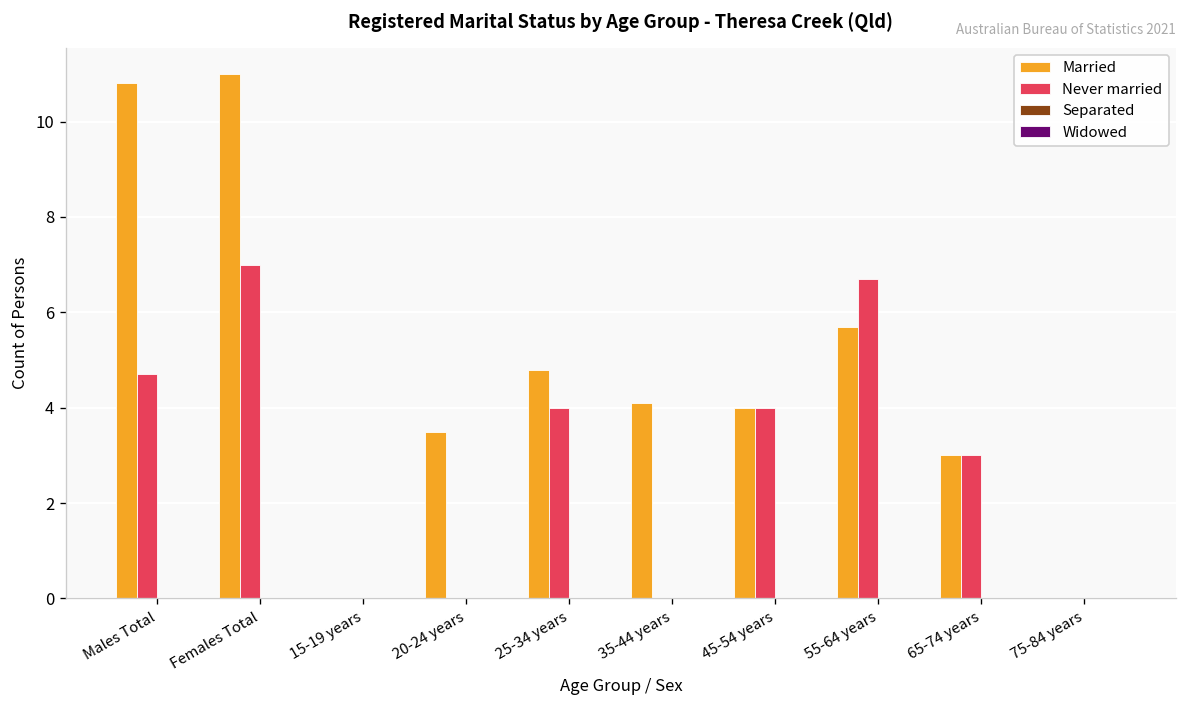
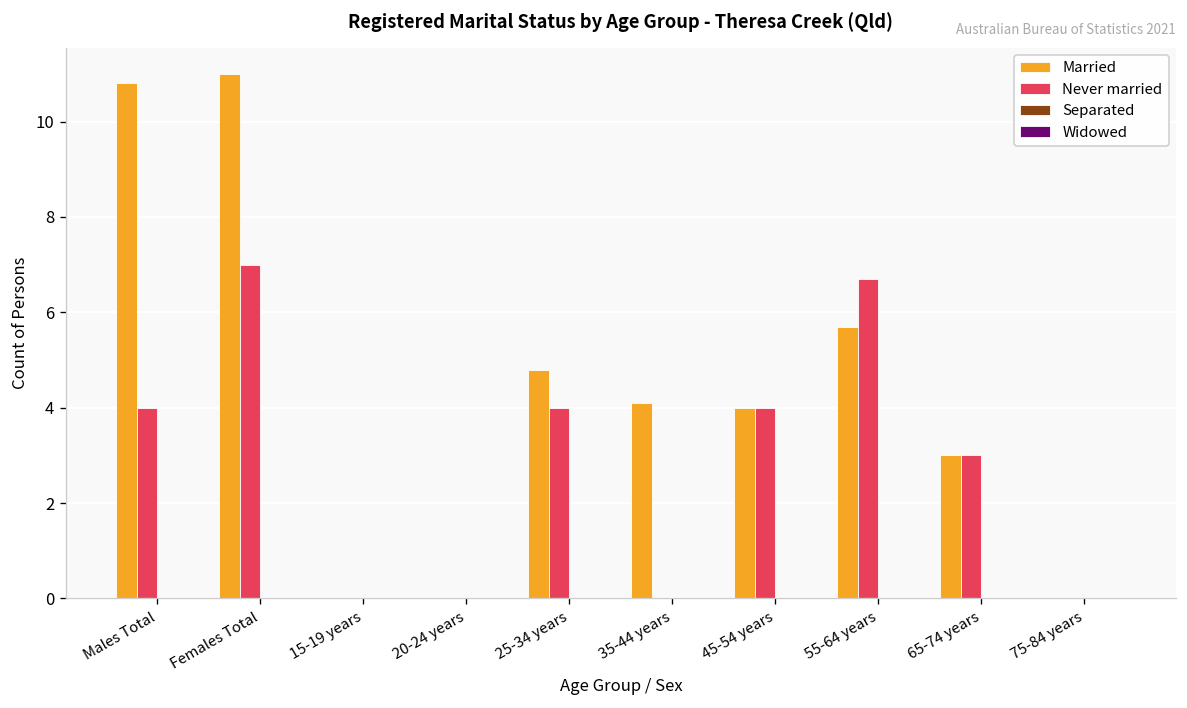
Never married, Males Total: 4.7 -> 4.0
Married, 20-24 years: 3.5 -> 0.0
